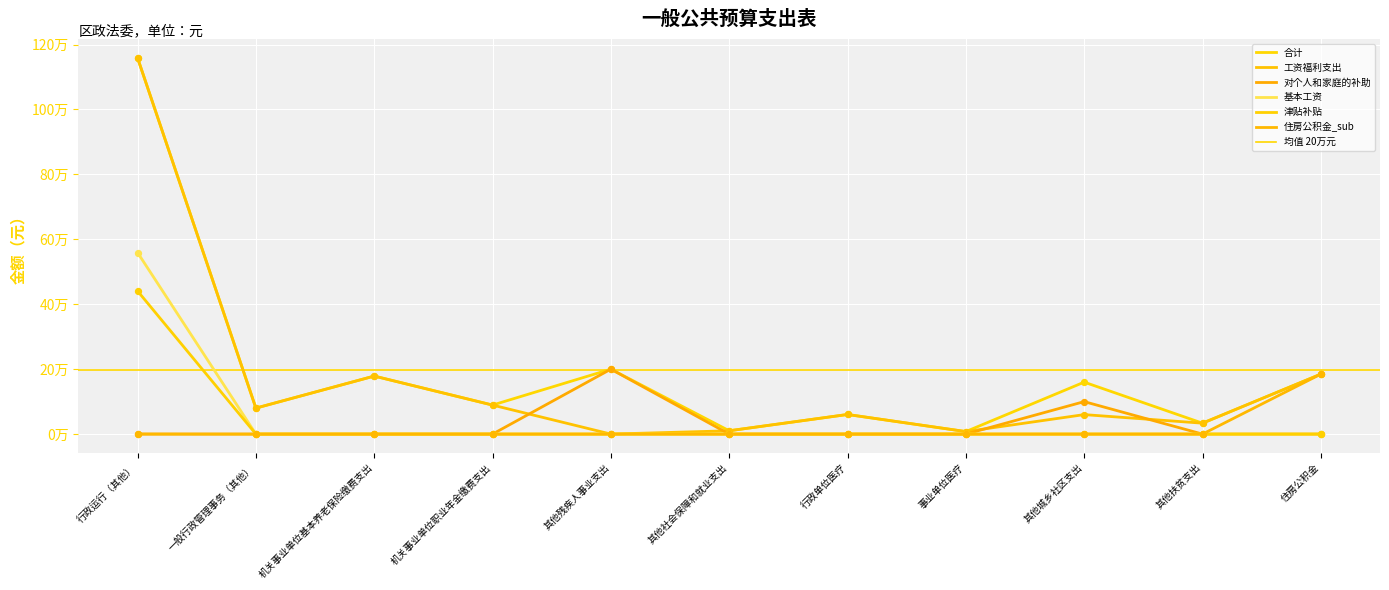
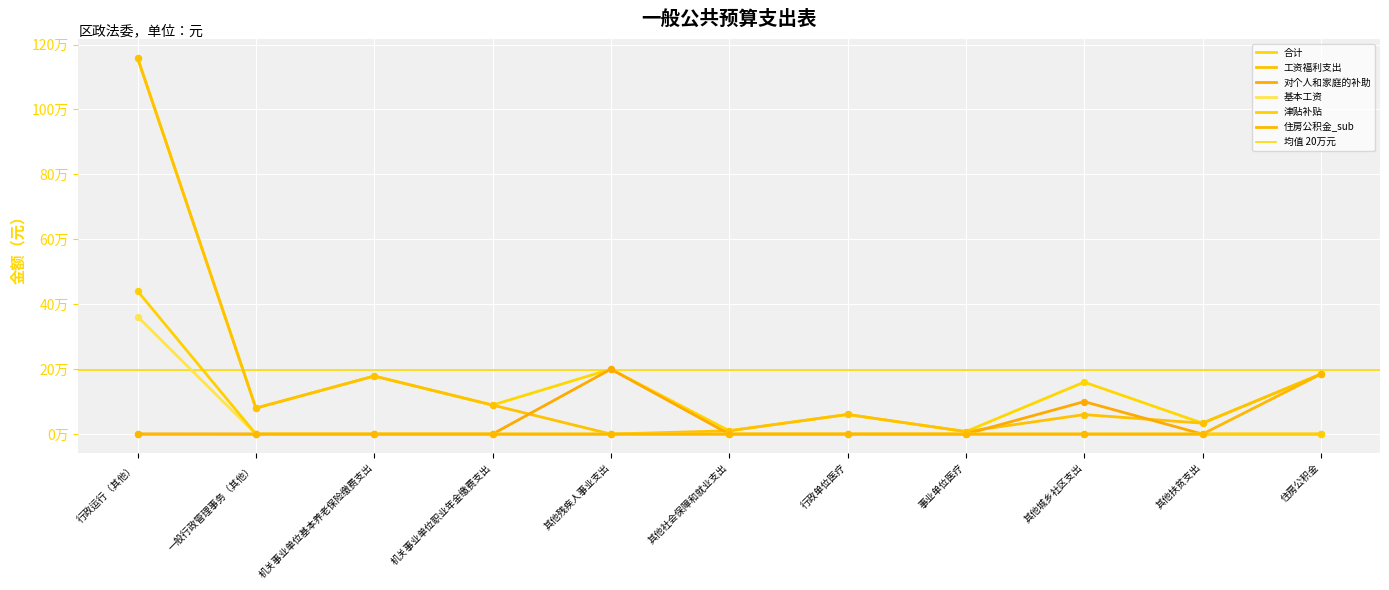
基本工资, 行政运行（其他）: 56万 -> 36万
